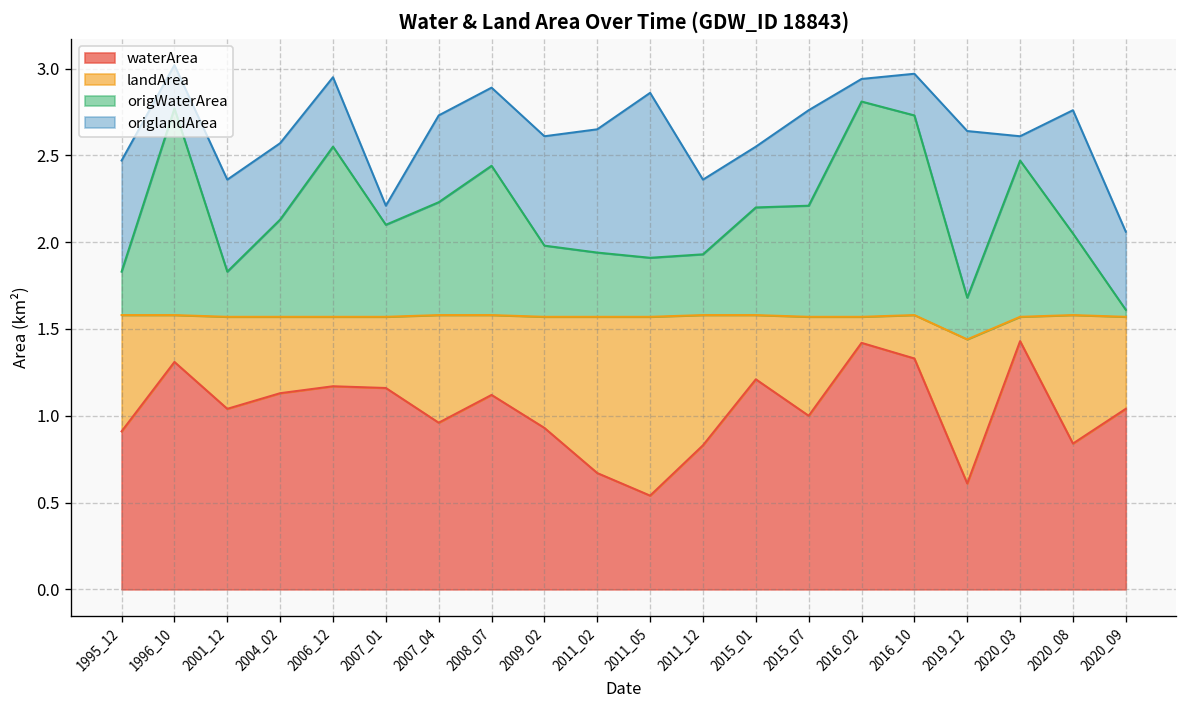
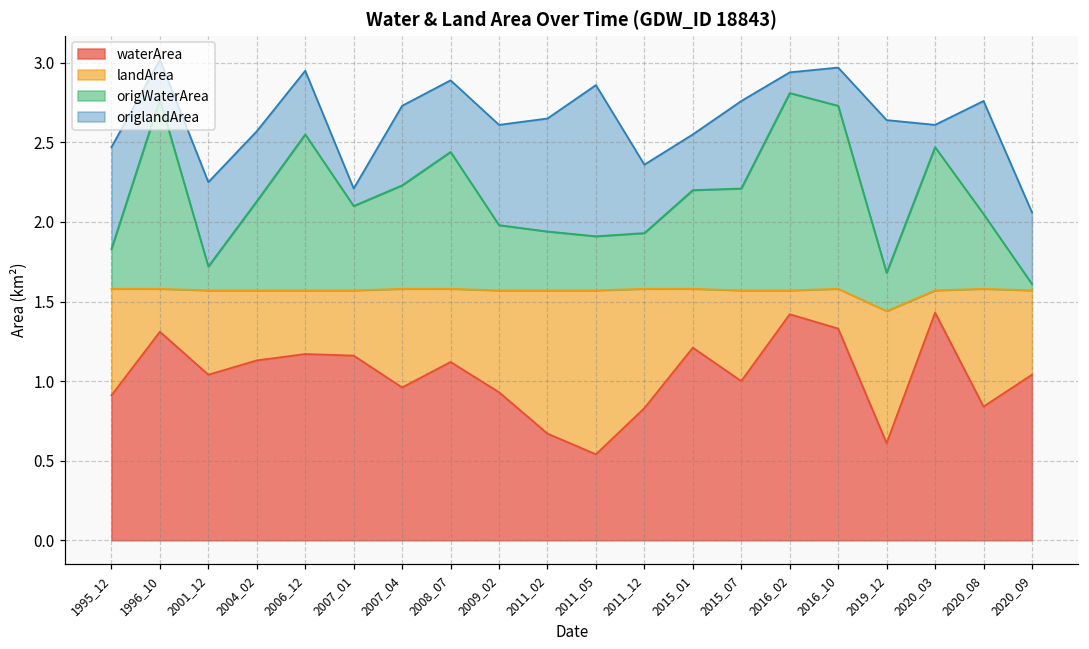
origWaterArea, 2001_12: 0.26 -> 0.15
